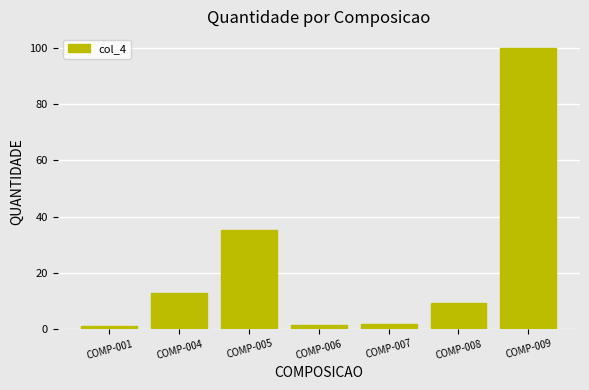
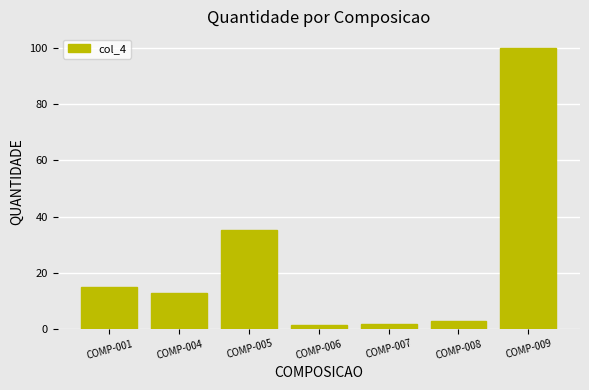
COMP-001: 1 -> 15
COMP-008: 9 -> 3
